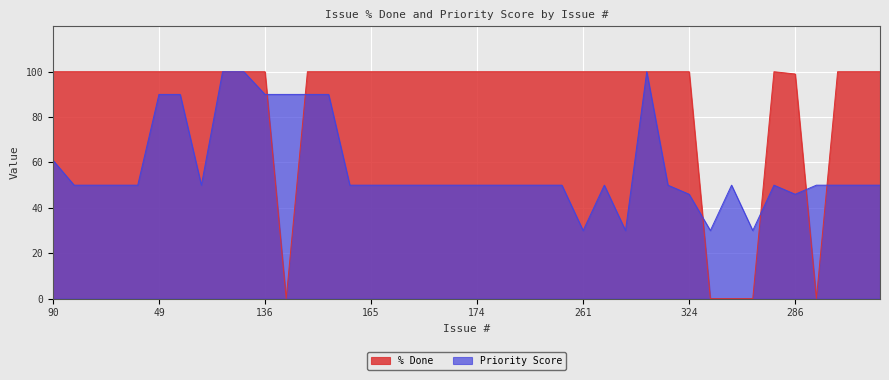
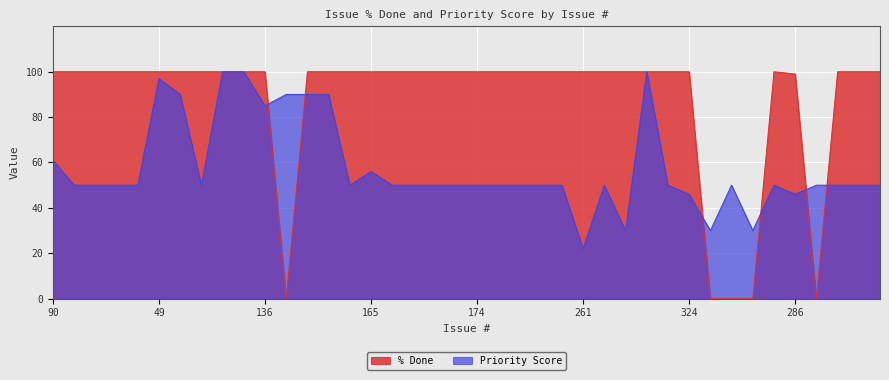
Priority Score, 49: 90 -> 97
Priority Score, 136: 90 -> 85
Priority Score, 165: 50 -> 56
Priority Score, 261: 30 -> 22
